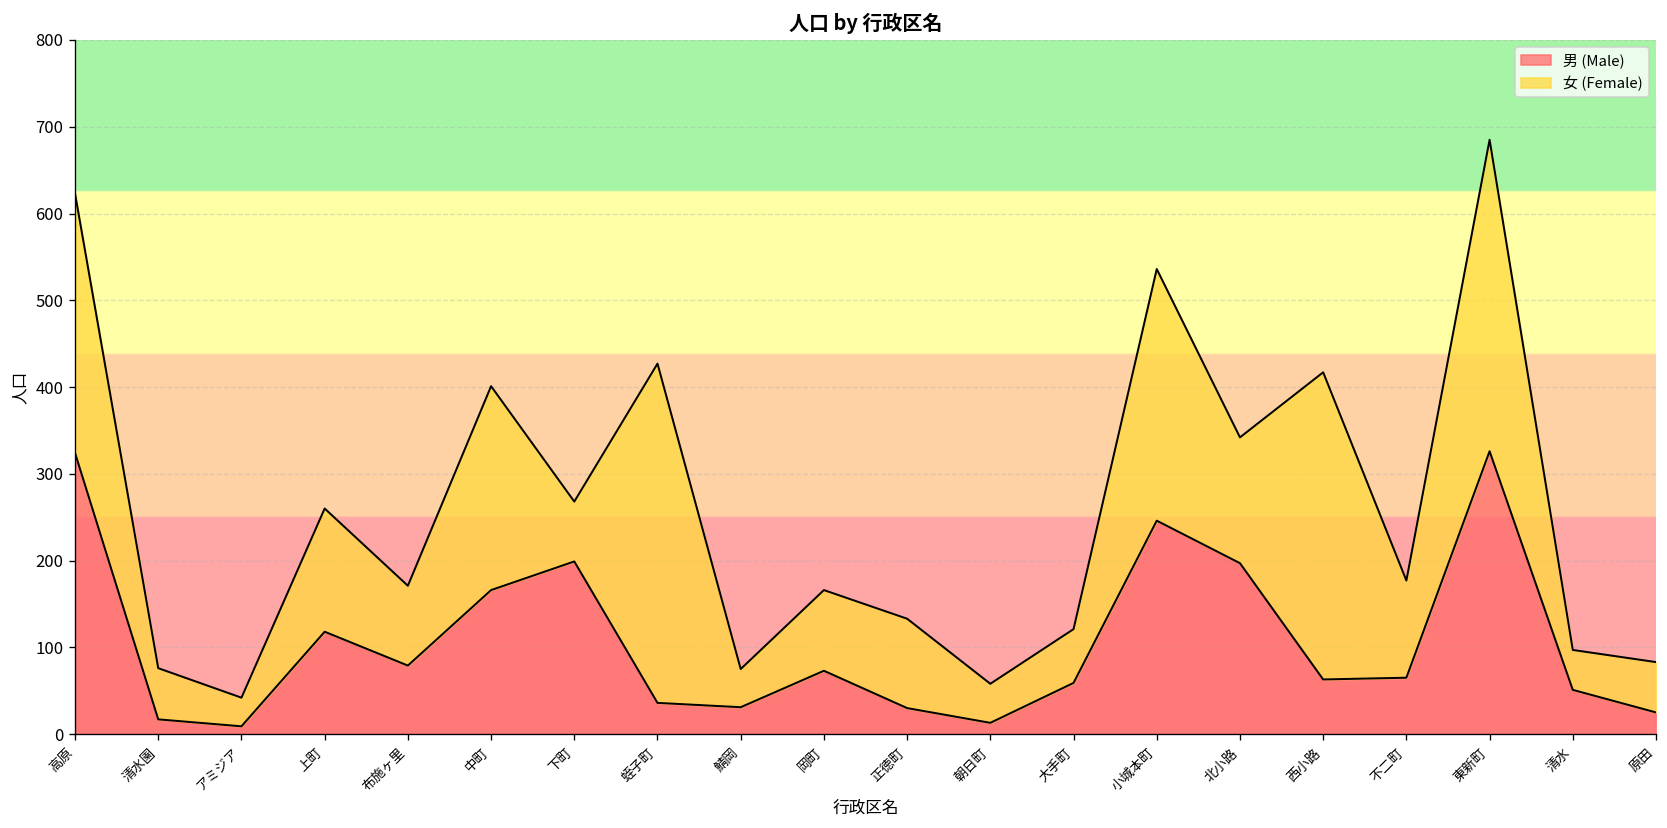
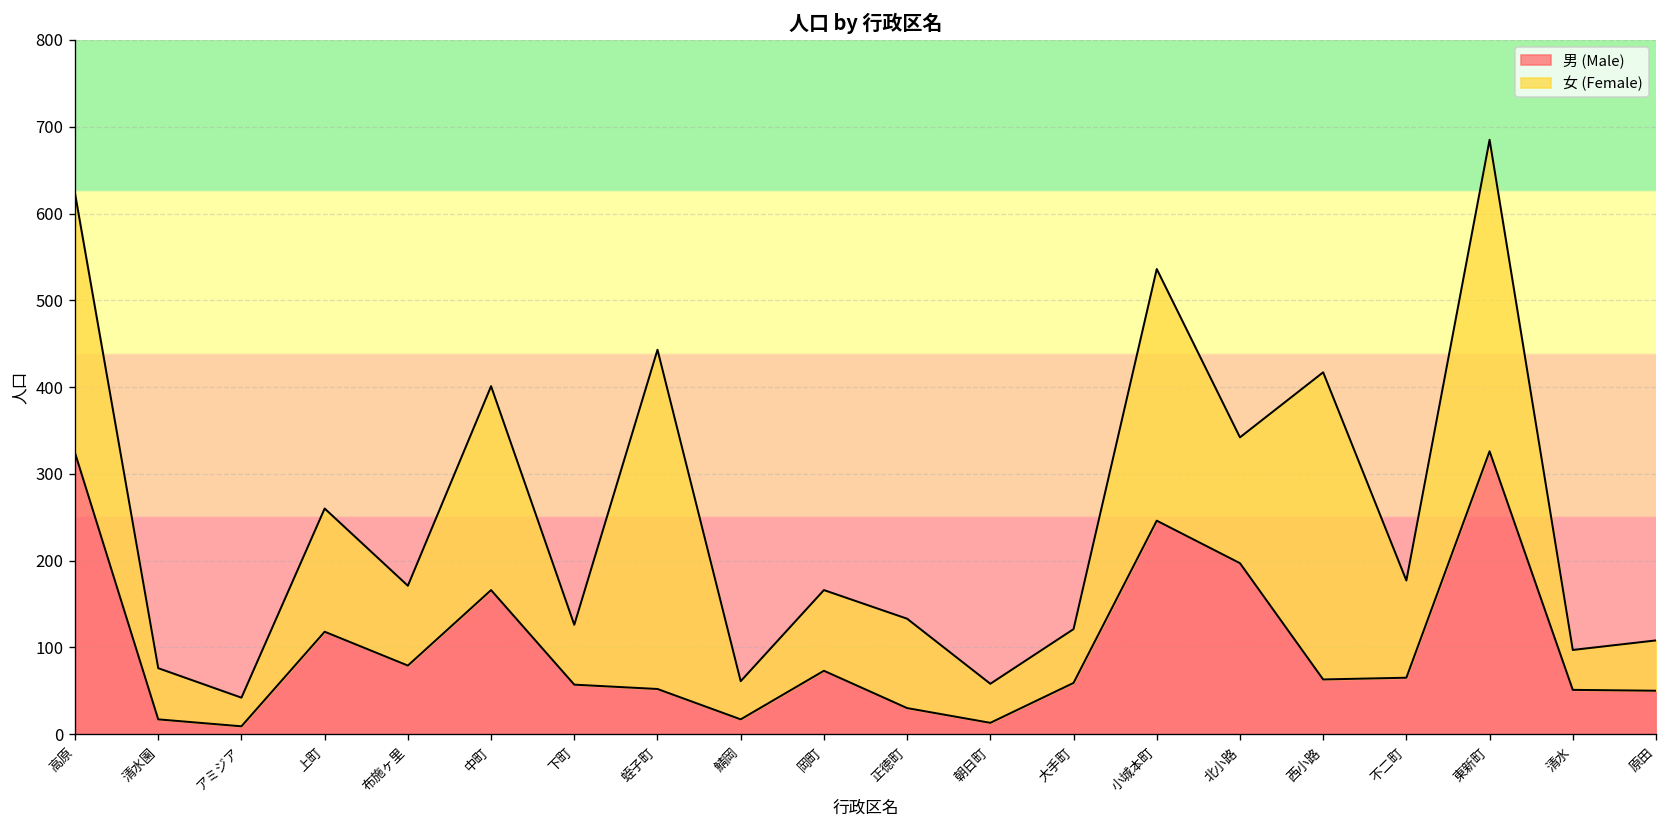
男 (Male), 下町: 200 -> 60
男 (Male), 蛭子町: 40 -> 50
男 (Male), 鯖岡: 30 -> 20
男 (Male), 原田: 30 -> 50
